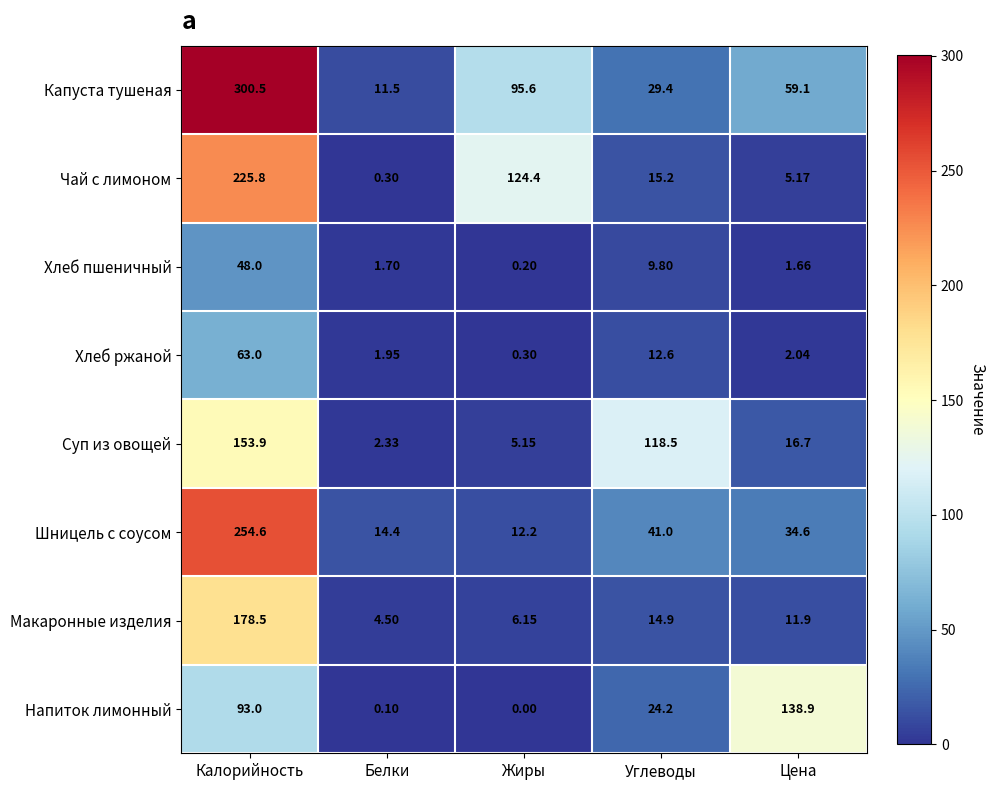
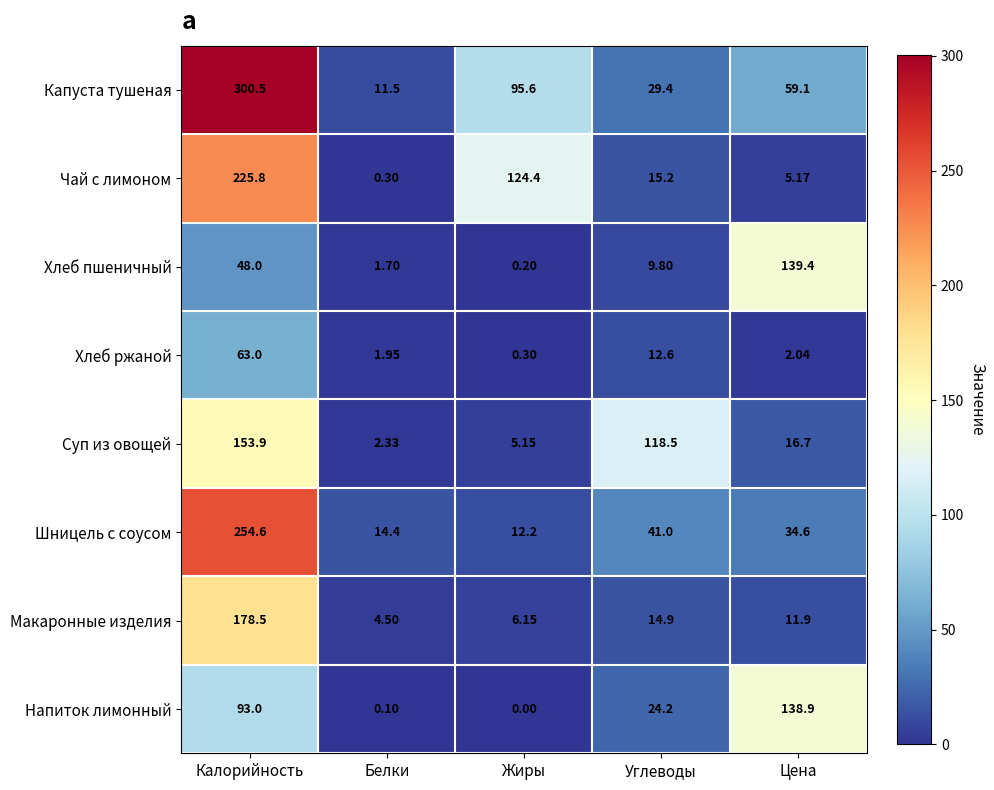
Хлеб пшеничный, Цена: 1.66 -> 139.4
